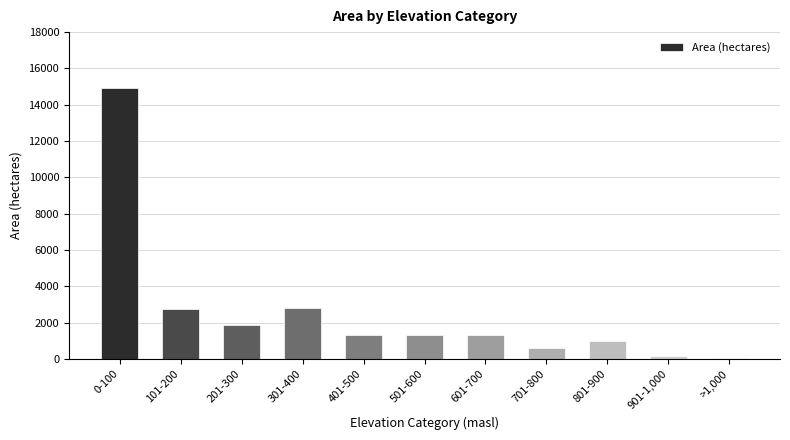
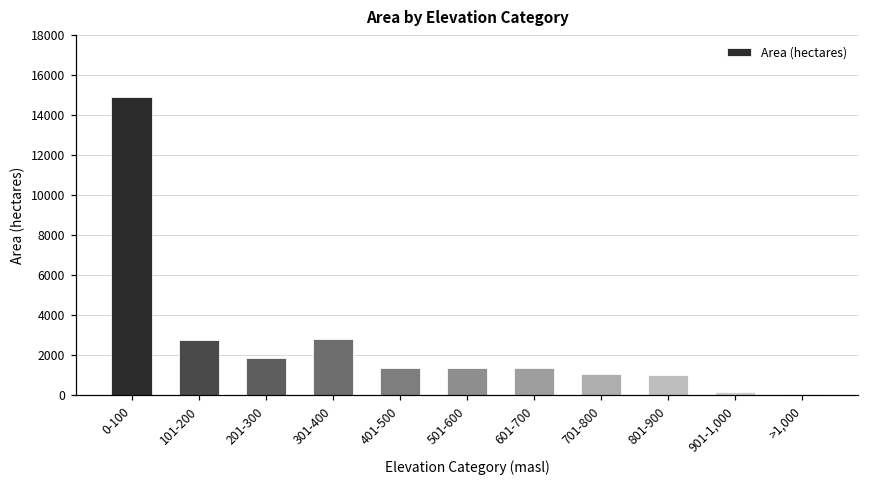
701-800: 600 -> 1100
